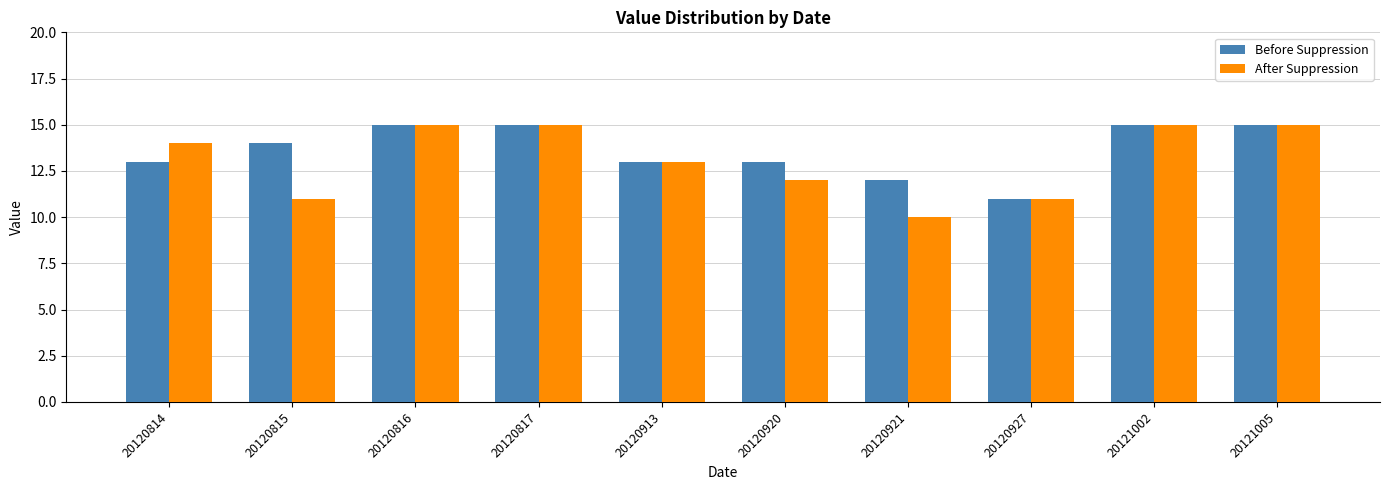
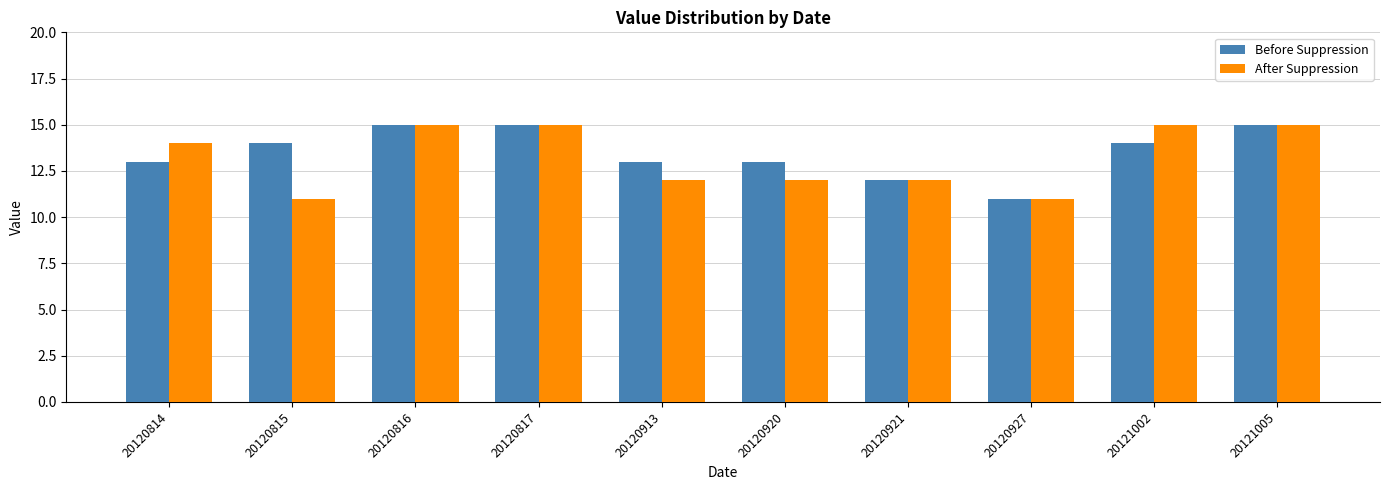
After Suppression, 20120913: 13 -> 12
After Suppression, 20120921: 10 -> 12
Before Suppression, 20121002: 15 -> 14
